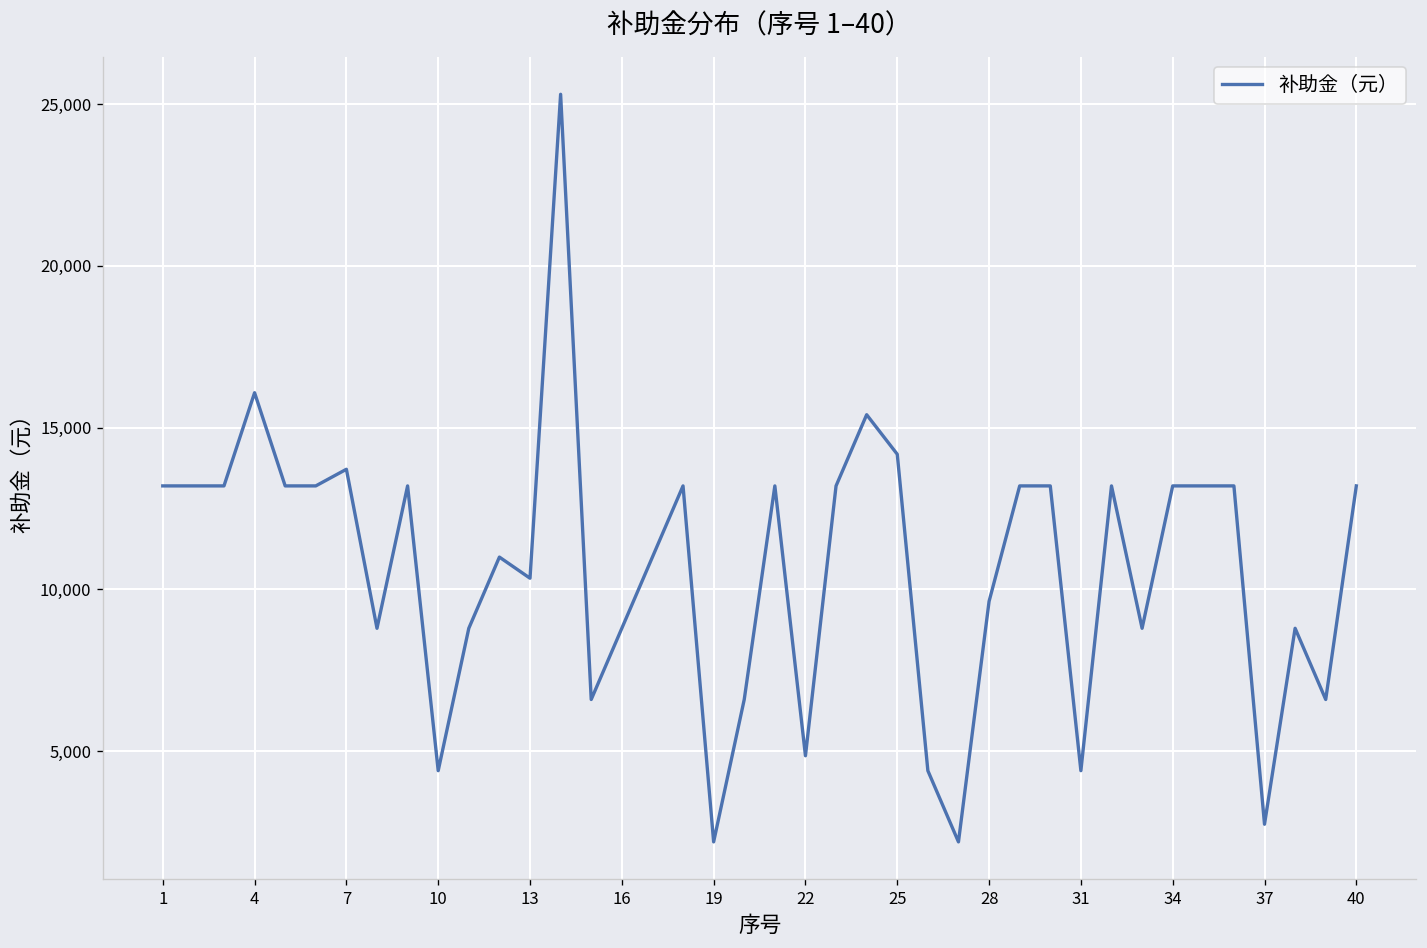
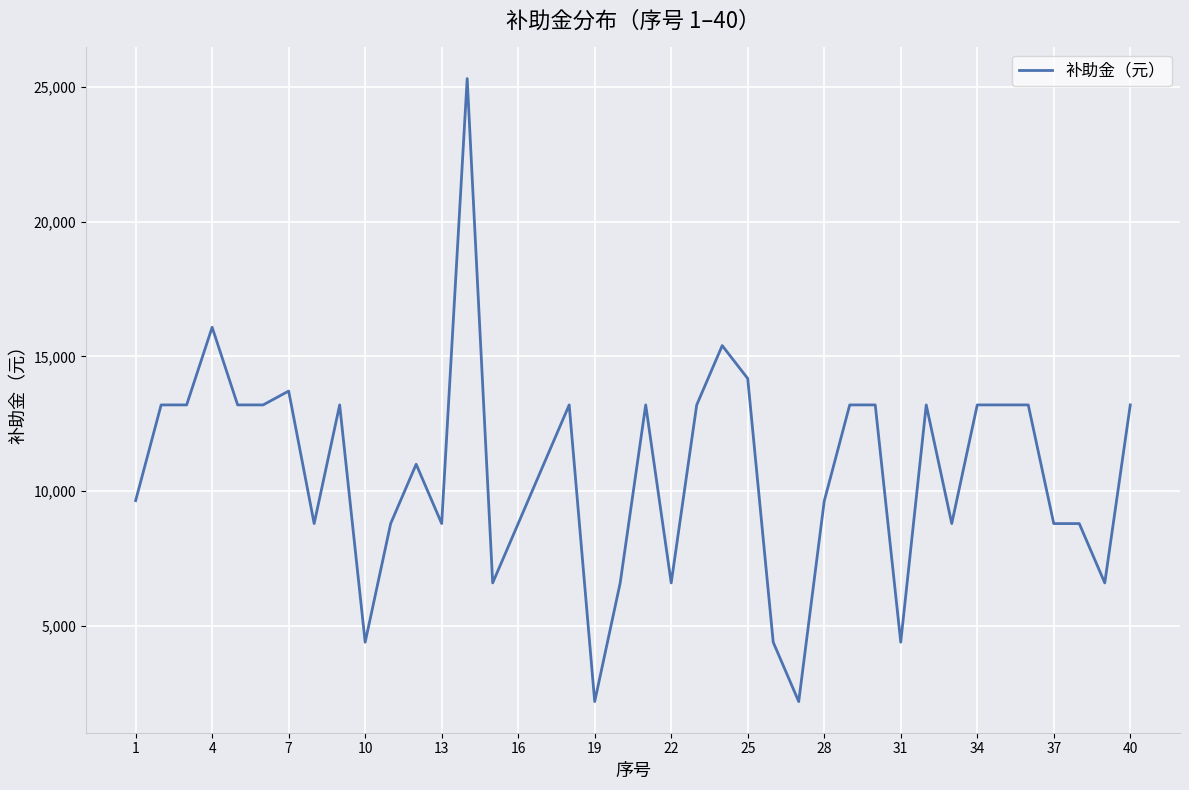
1: 13,200 -> 9,700
13: 10,300 -> 8,800
22: 4,900 -> 6,600
37: 2,700 -> 8,800
